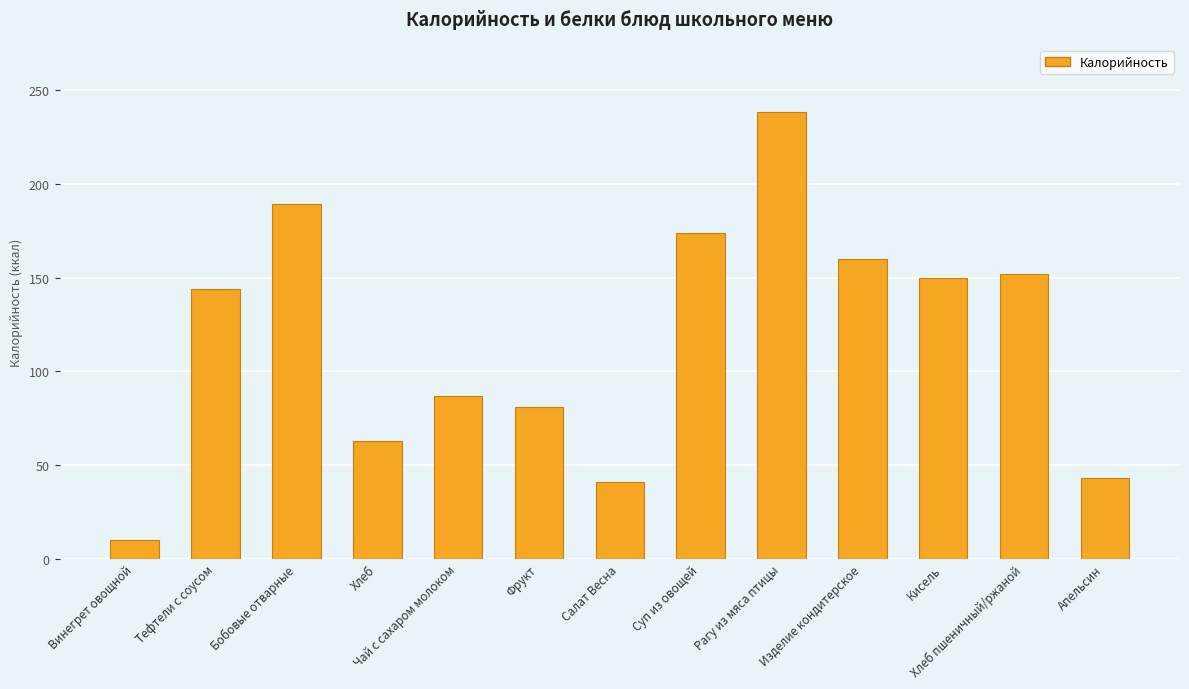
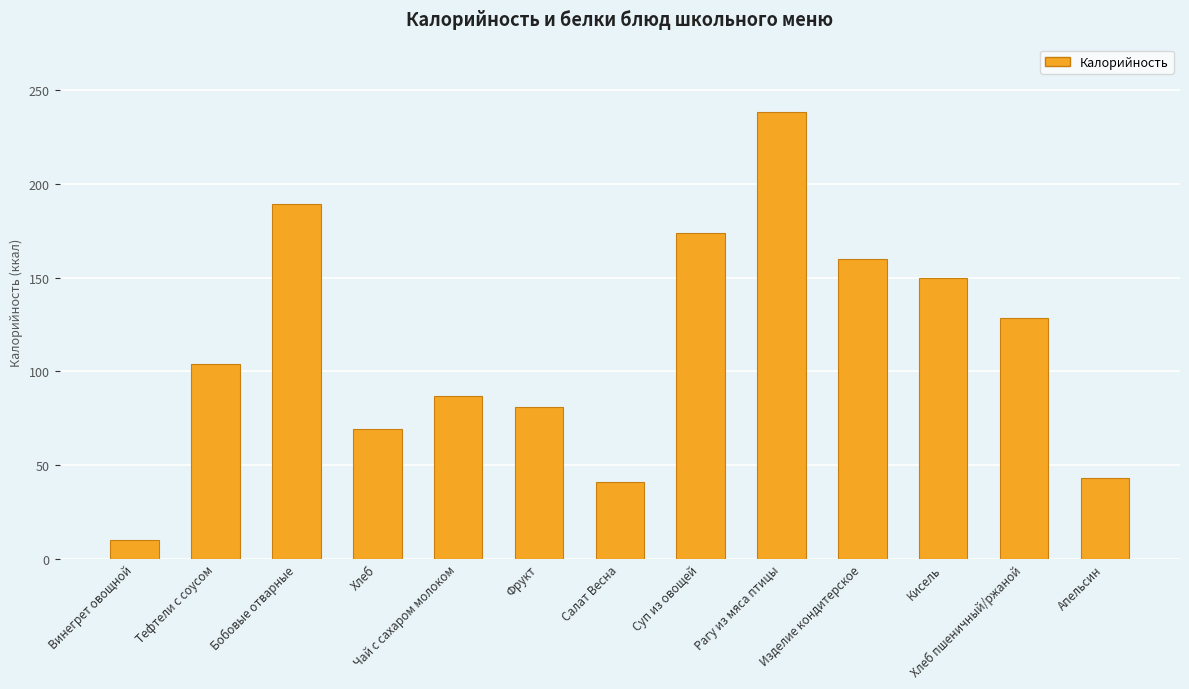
Тефтели с соусом: 144 -> 104
Хлеб: 63 -> 69
Хлеб пшеничный/ржаной: 152 -> 128
